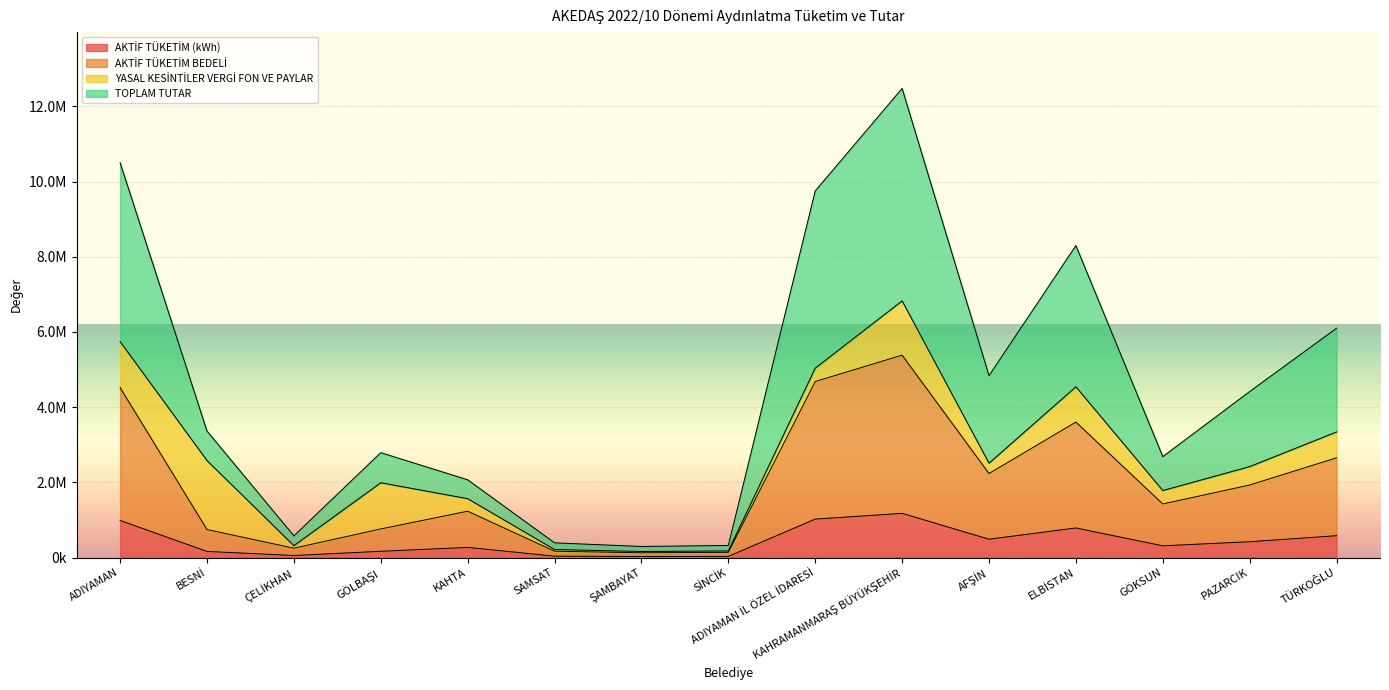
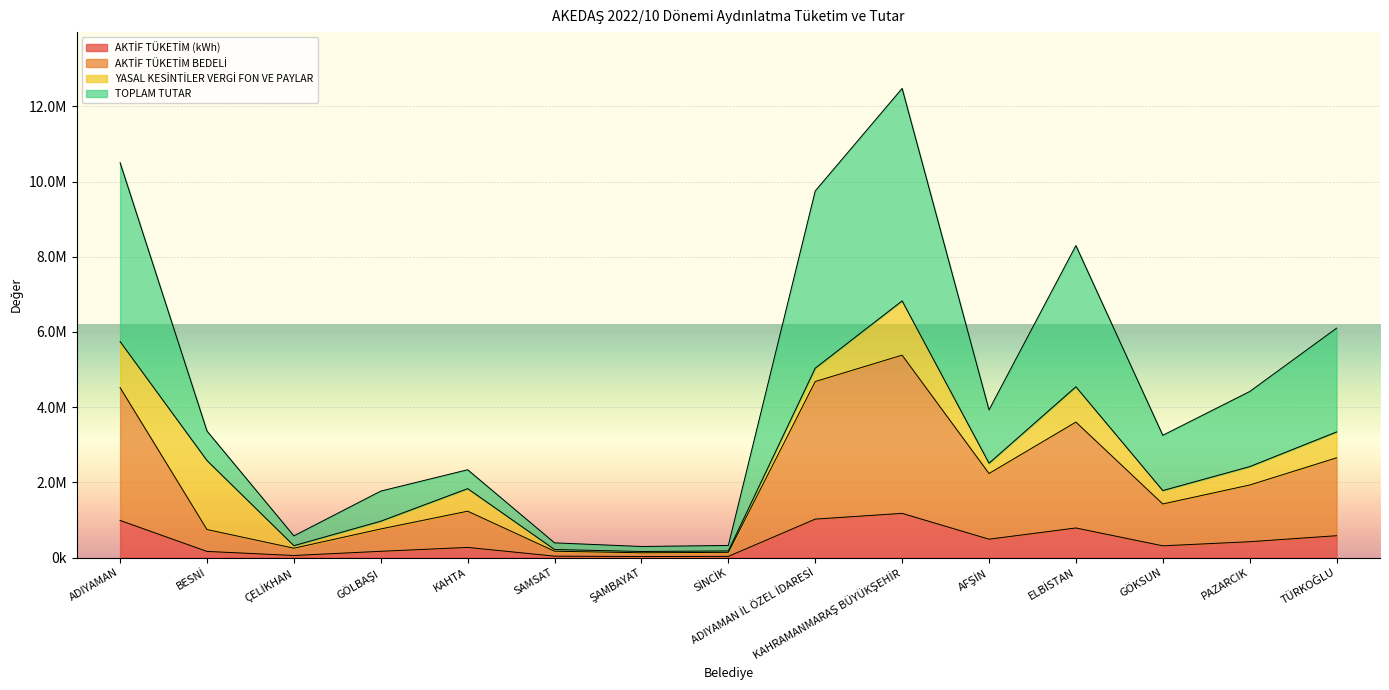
YASAL KESİNTİLER VERGİ FON VE PAYLAR, GÖLBAŞI: 1200000 -> 200000
YASAL KESİNTİLER VERGİ FON VE PAYLAR, KAHTA: 300000 -> 600000
TOPLAM TUTAR, AFŞİN: 2300000 -> 1400000
TOPLAM TUTAR, GÖKSUN: 900000 -> 1500000
